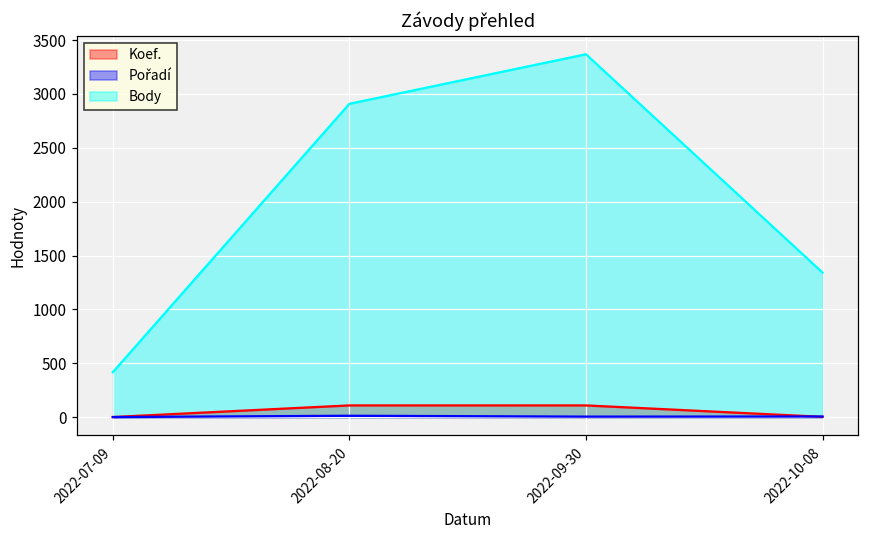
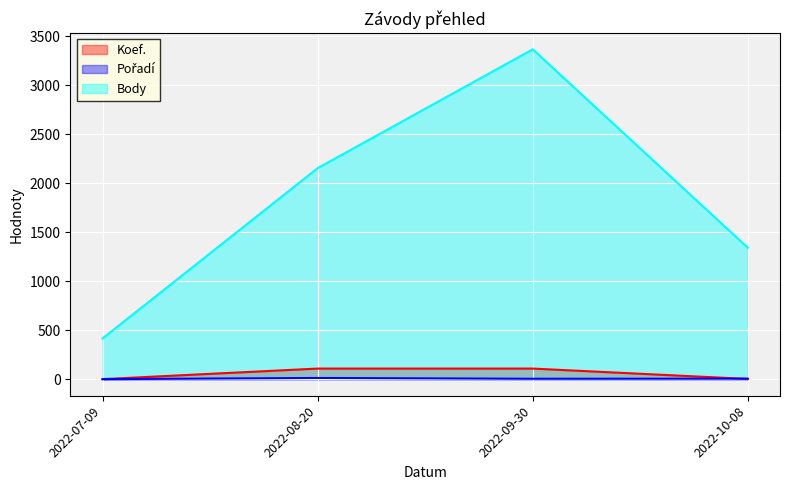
Body, 2022-08-20: 2900 -> 2200
